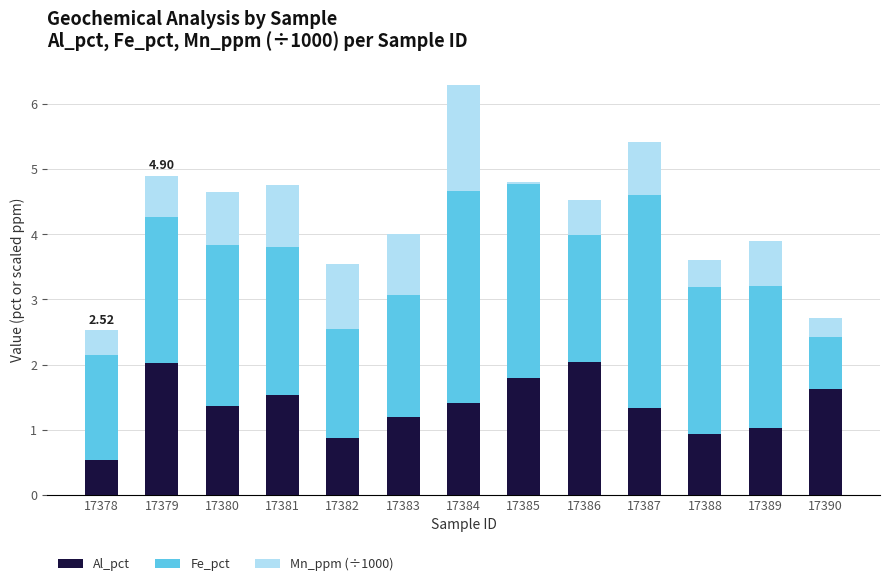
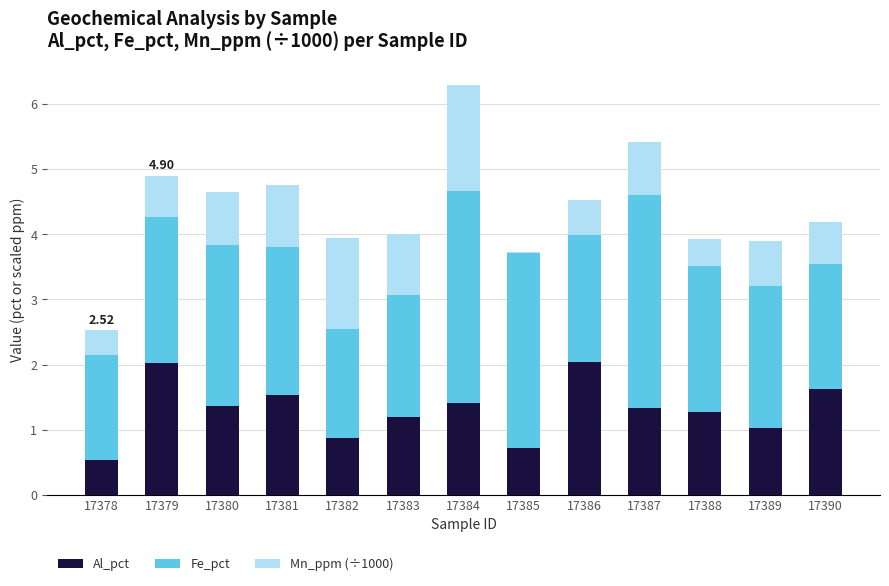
Mn_ppm (÷1000), 17382: 1.0 -> 1.4
Al_pct, 17385: 1.8 -> 0.7
Al_pct, 17388: 0.9 -> 1.3
Fe_pct, 17390: 0.8 -> 1.9
Mn_ppm (÷1000), 17390: 0.3 -> 0.7
